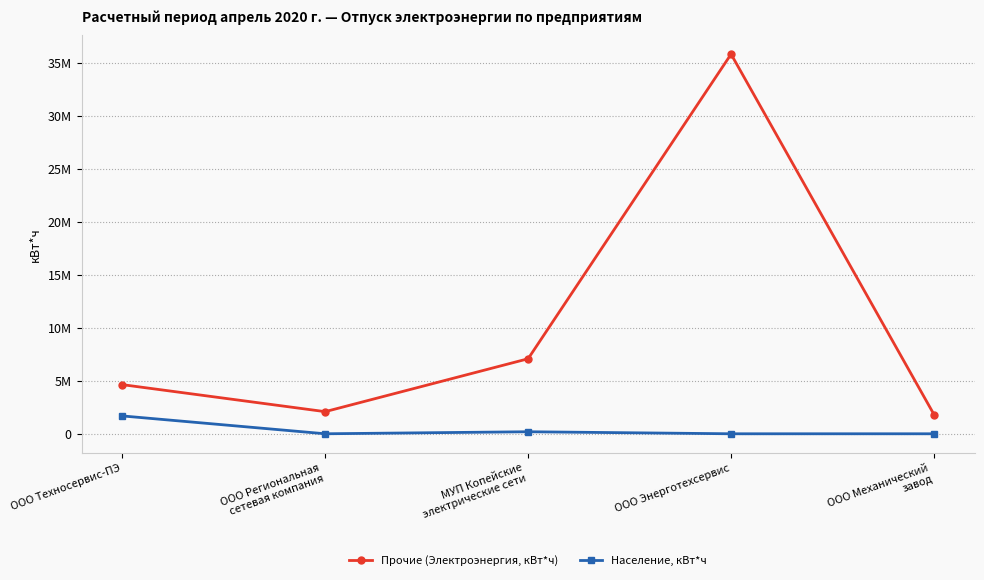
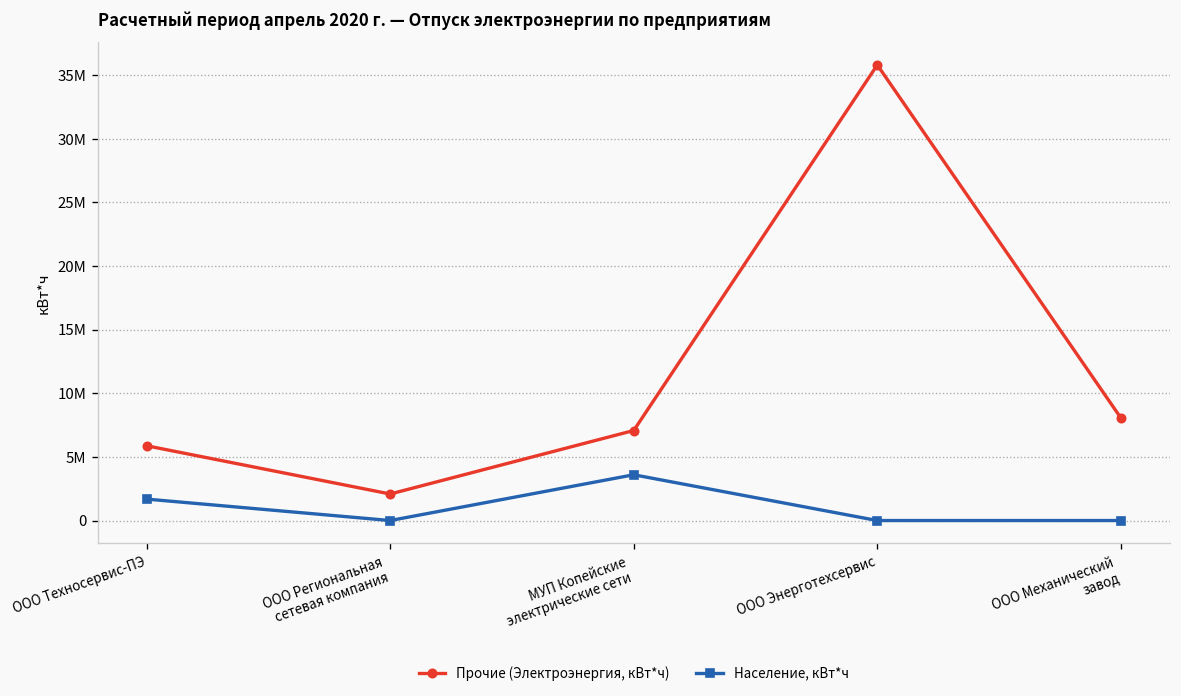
Прочие (Электроэнергия, кВт*ч), ООО Техносервис-ПЭ: 4600000 -> 5900000
Население, кВт*ч, МУП Копейские электрические сети: 200000 -> 3600000
Прочие (Электроэнергия, кВт*ч), ООО Механический завод: 1800000 -> 8100000
